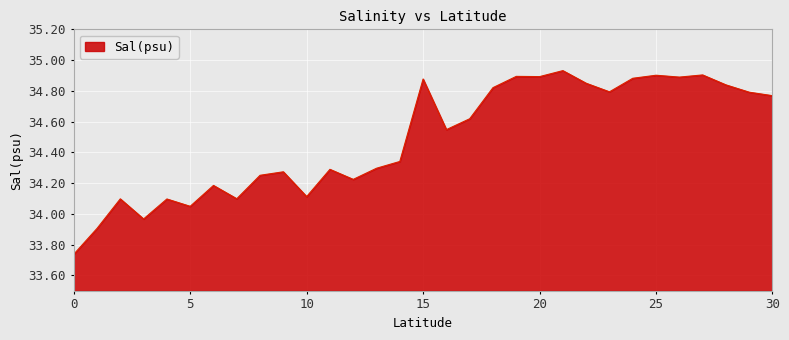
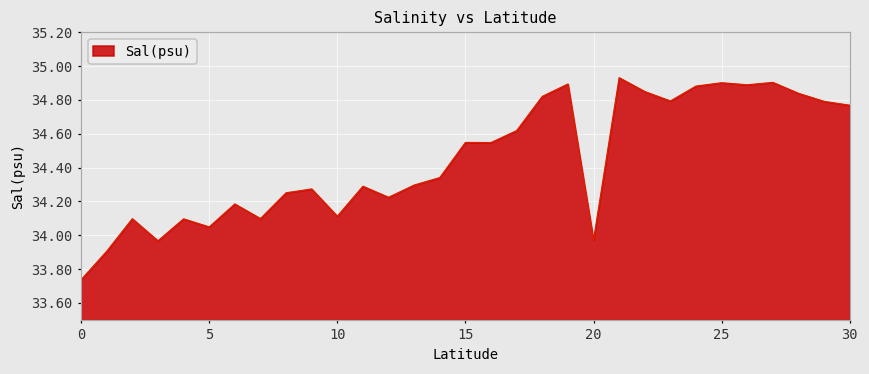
15: 34.88 -> 34.55
20: 34.89 -> 33.97
